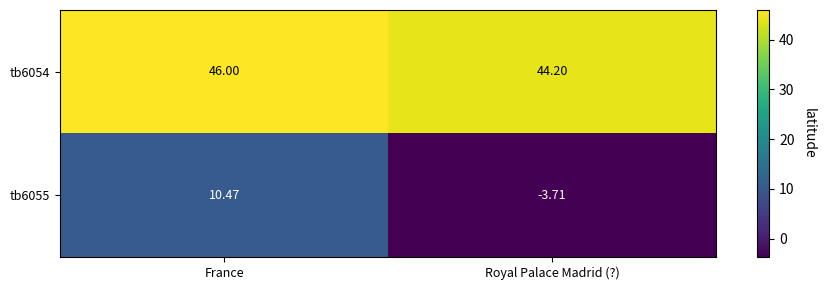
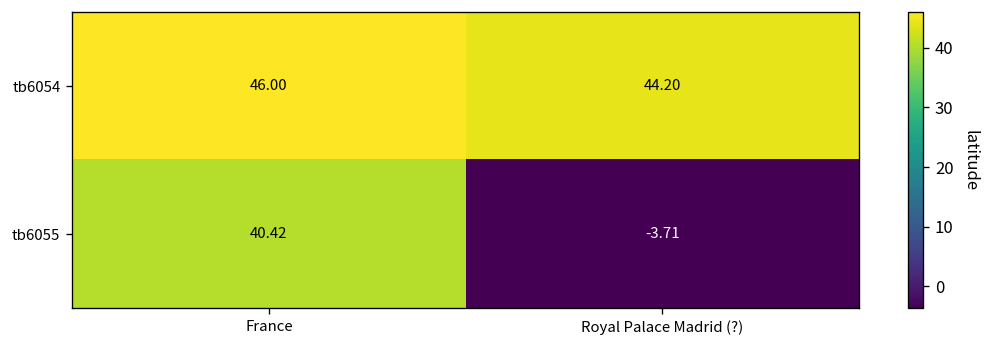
tb6055, France: 10.47 -> 40.42
